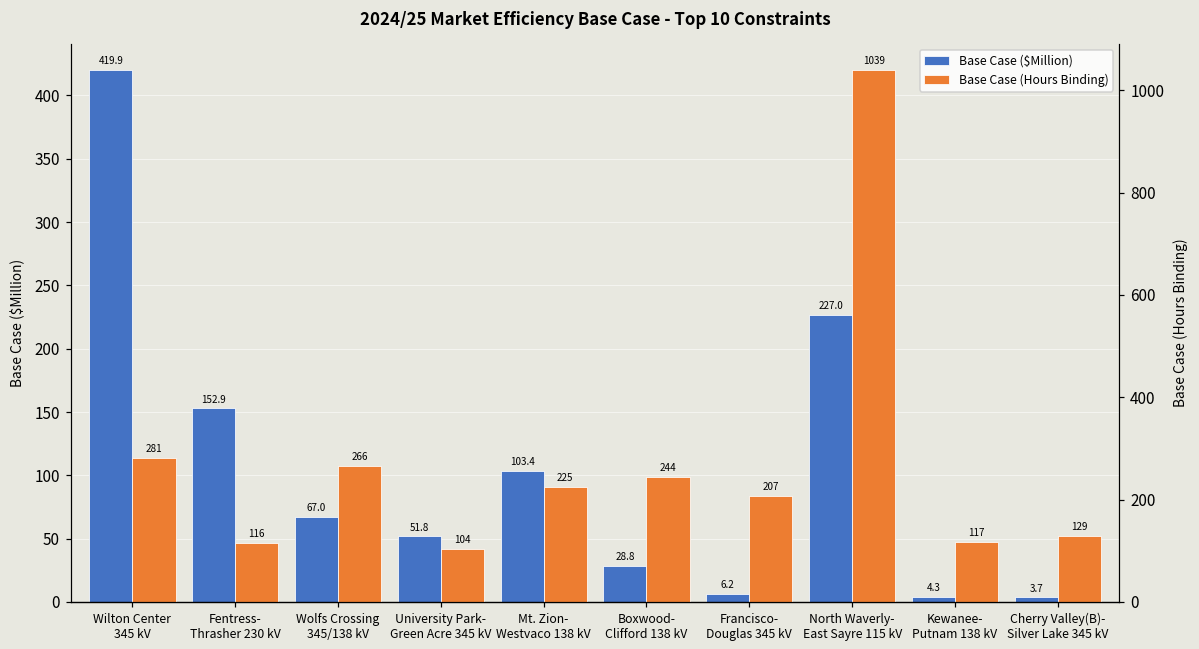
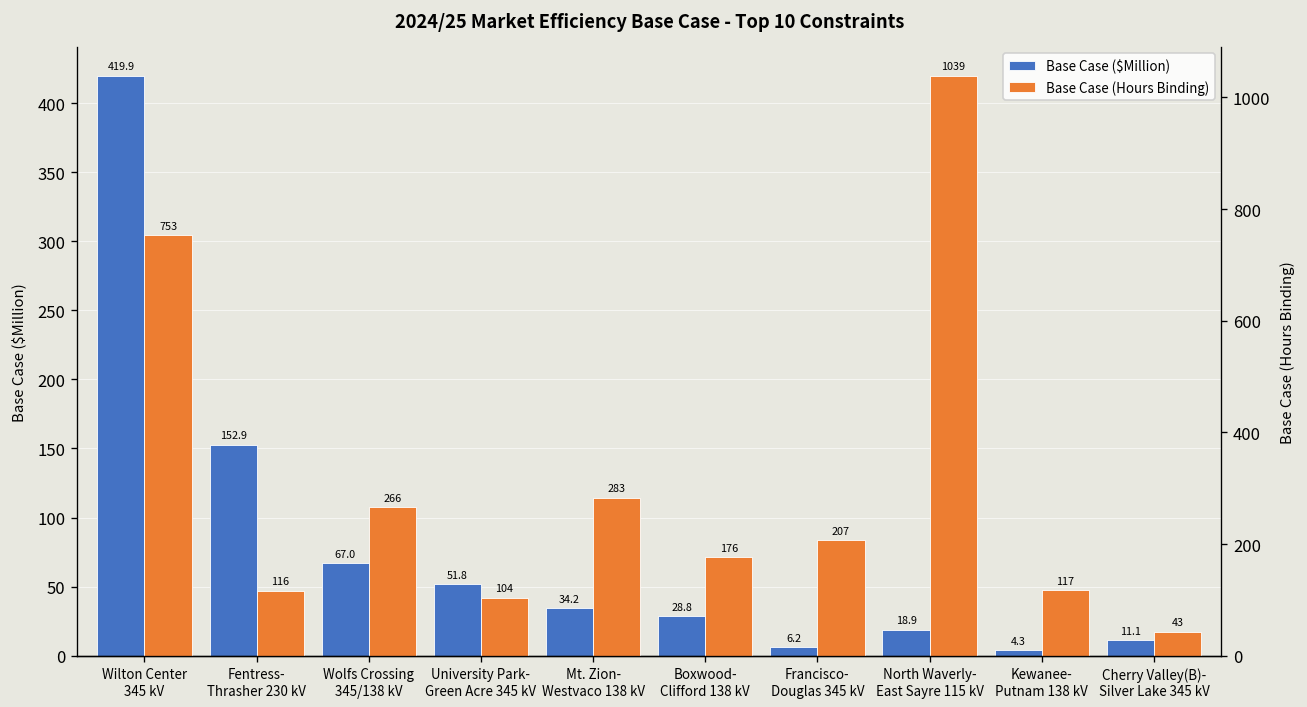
Base Case ($Million), Mt. Zion- Westvaco 138 kV: 103.4 -> 34.2
Base Case ($Million), North Waverly- East Sayre 115 kV: 227.0 -> 18.9
Base Case ($Million), Cherry Valley(B)- Silver Lake 345 kV: 3.7 -> 11.1
Base Case (Hours Binding), Wilton Center 345 kV: 281 -> 753
Base Case (Hours Binding), Mt. Zion- Westvaco 138 kV: 225 -> 283
Base Case (Hours Binding), Boxwood- Clifford 138 kV: 244 -> 176
Base Case (Hours Binding), Cherry Valley(B)- Silver Lake 345 kV: 129 -> 43
